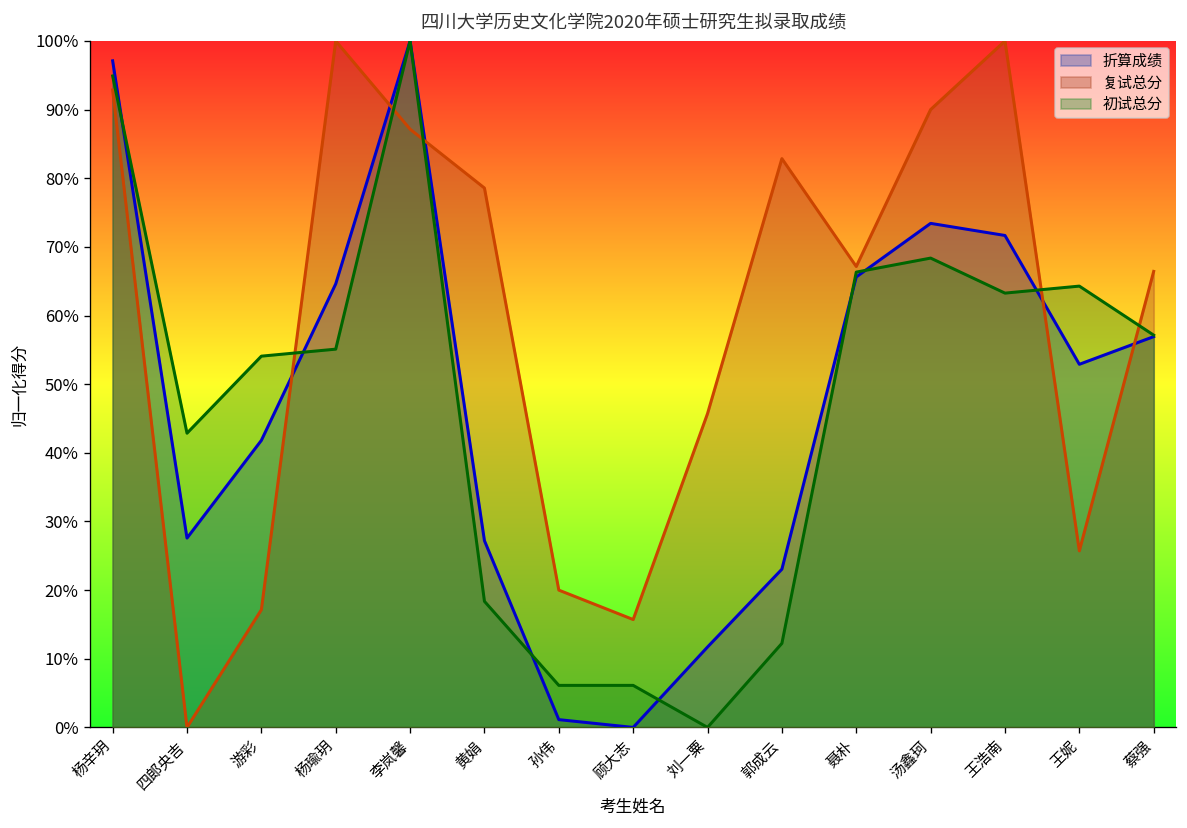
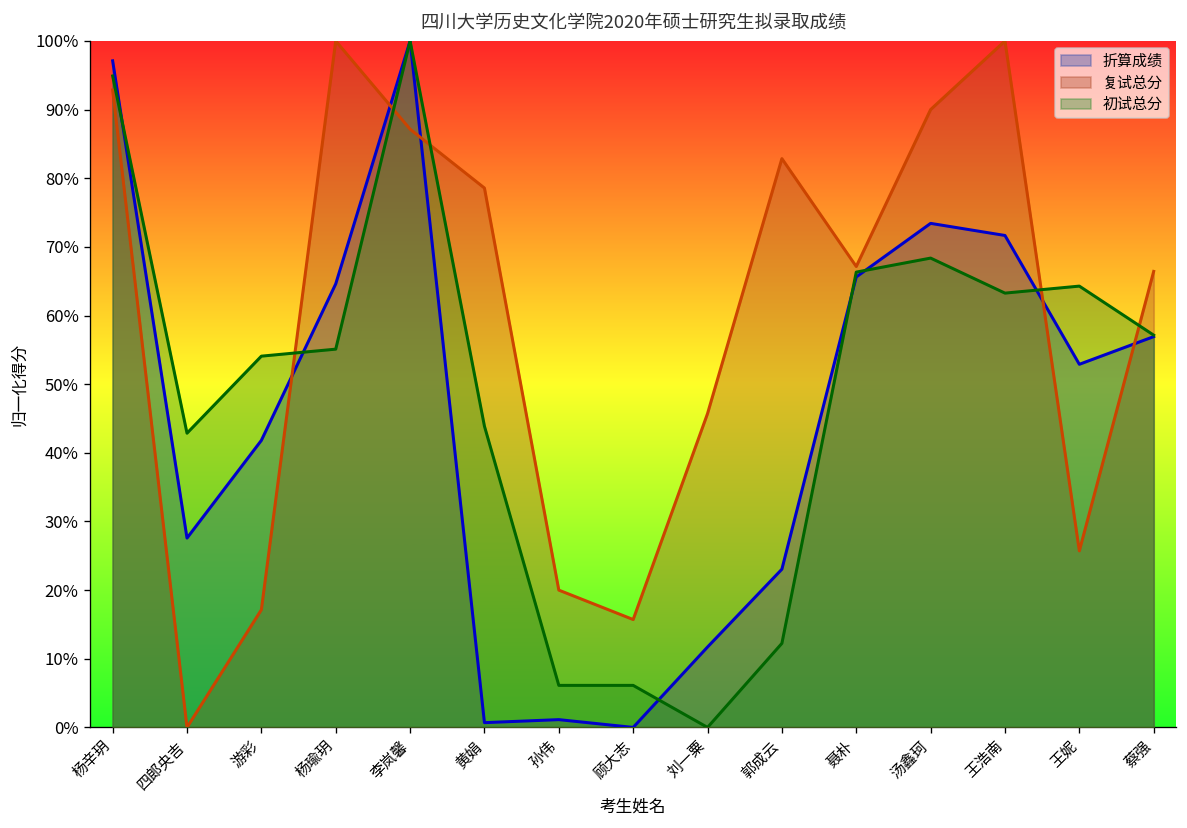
折算成绩, 黄娟: 27% -> 1%
初试总分, 黄娟: 18% -> 44%
